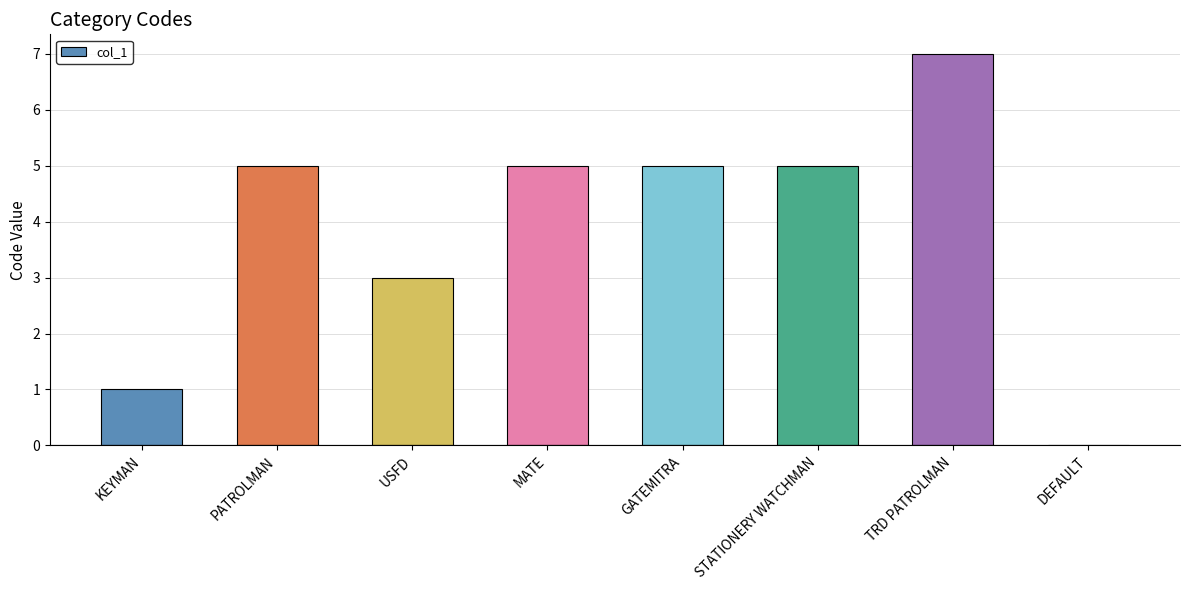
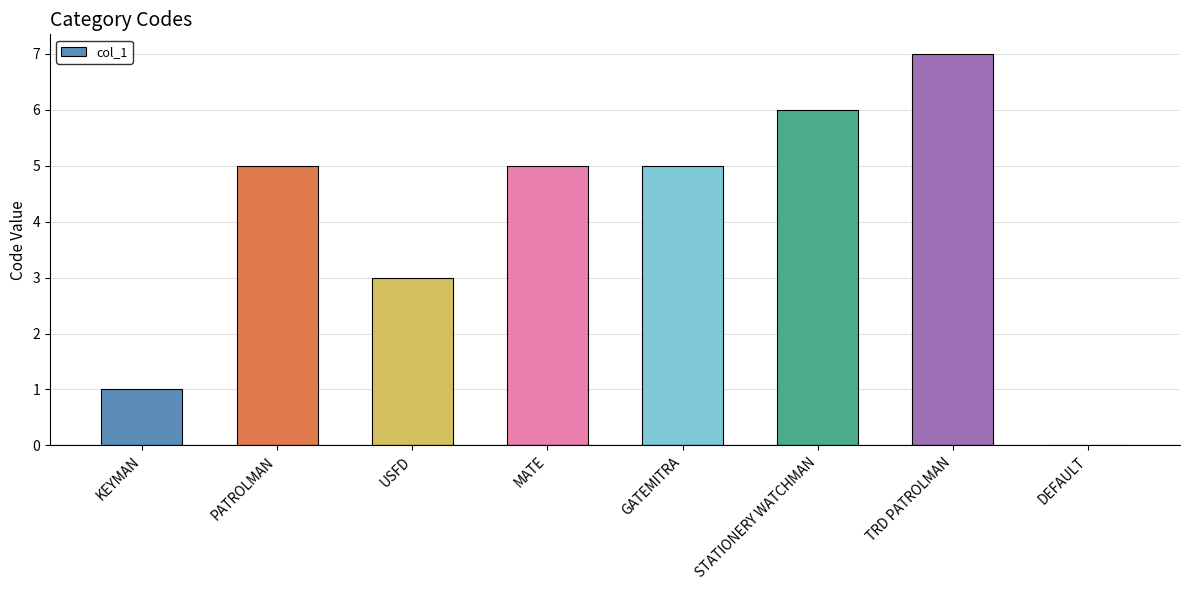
STATIONERY WATCHMAN: 5 -> 6
